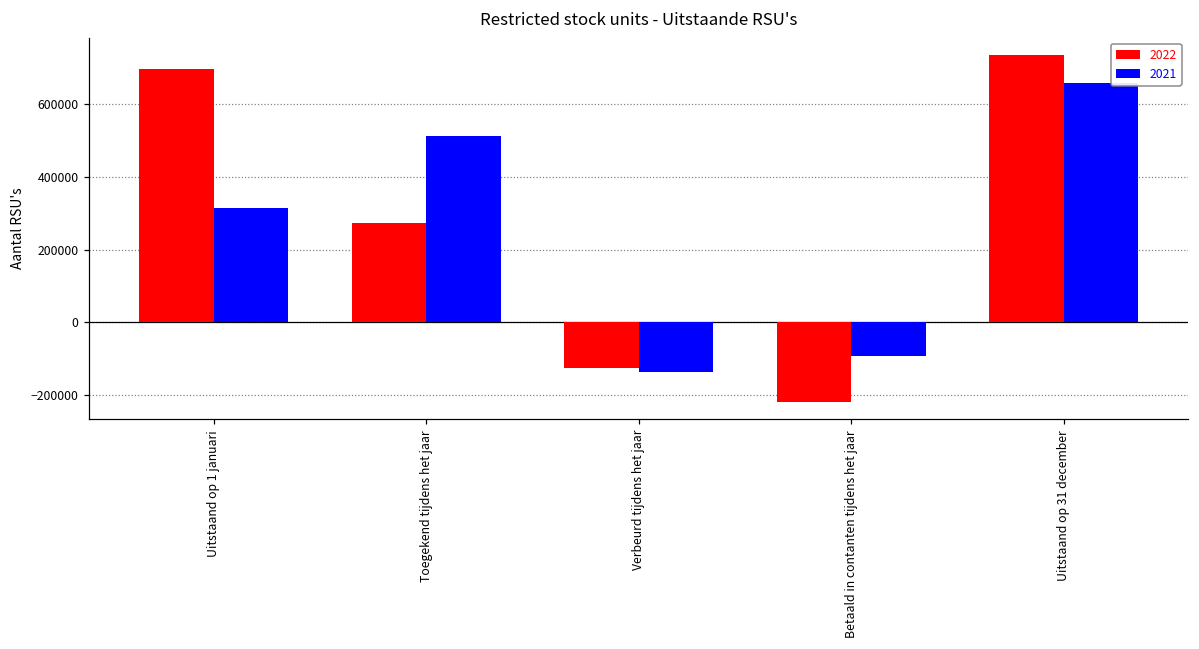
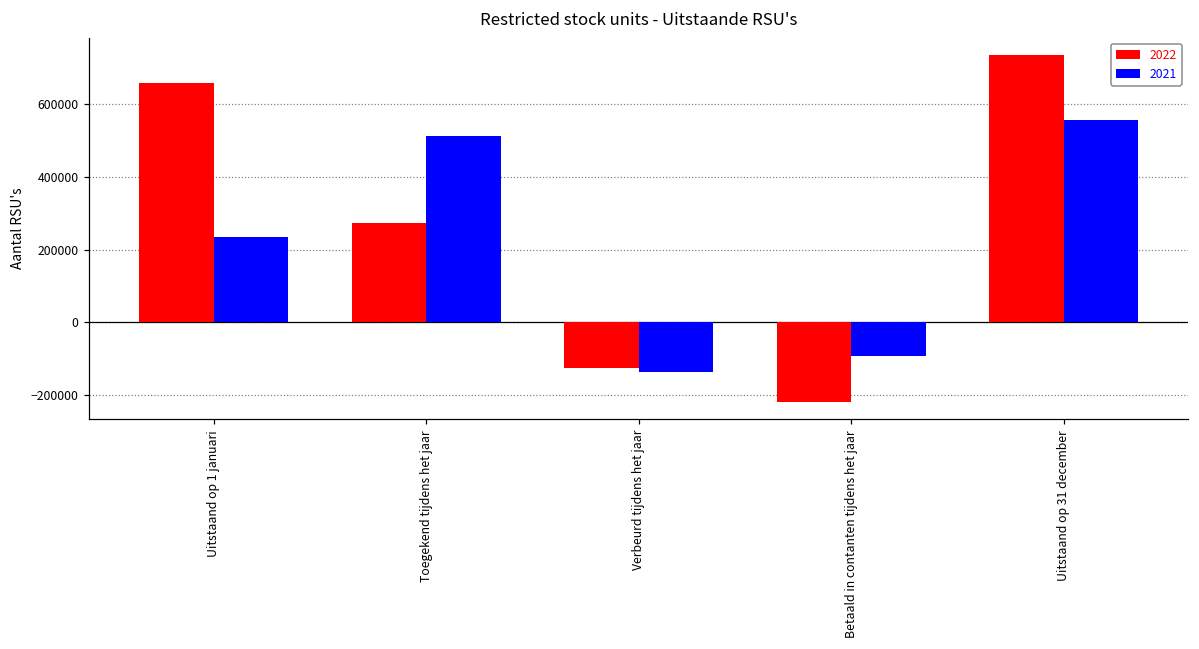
2022, Uitstaand op 1 januari: 700000 -> 660000
2021, Uitstaand op 1 januari: 310000 -> 230000
2021, Uitstaand op 31 december: 660000 -> 560000
